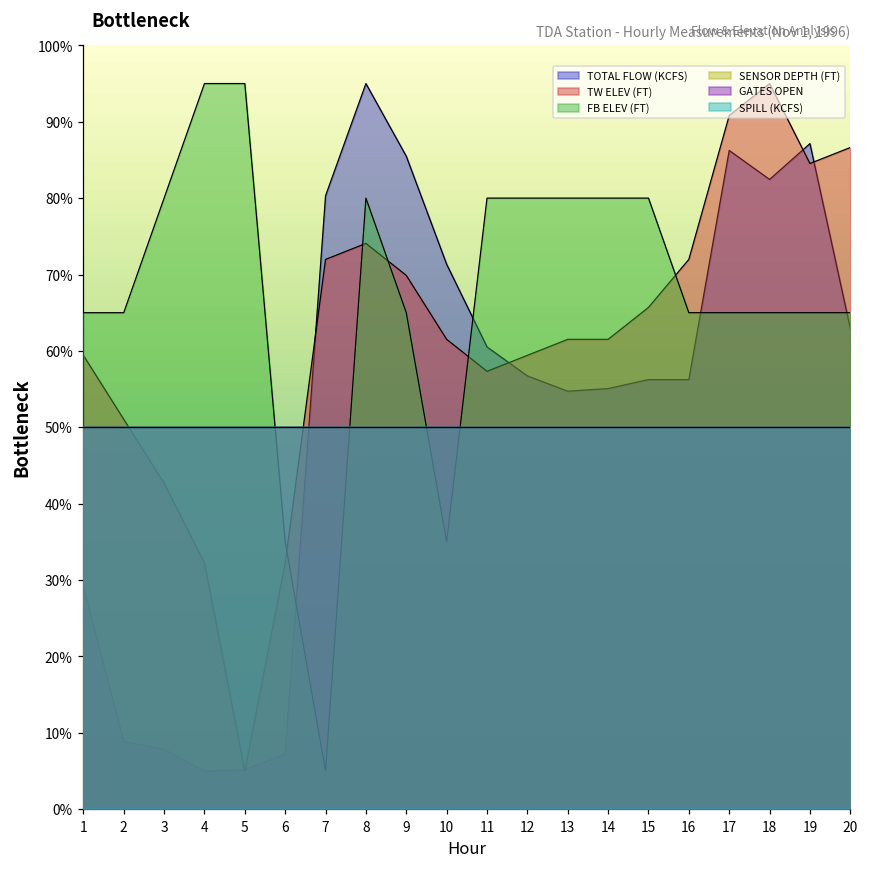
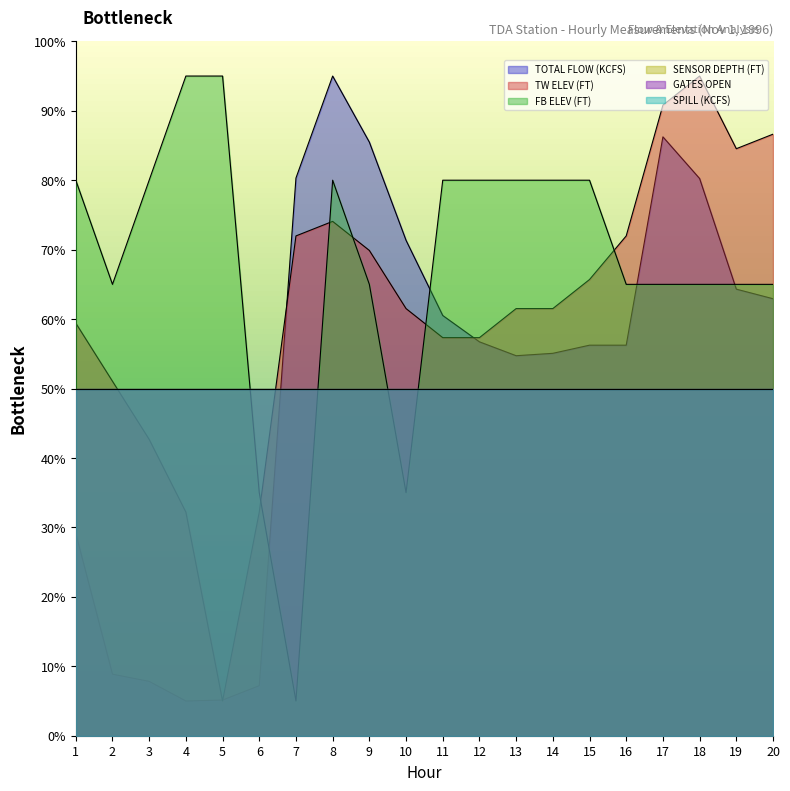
FB ELEV (FT), 1: 65% -> 80%
TW ELEV (FT), 12: 59% -> 57%
TOTAL FLOW (KCFS), 18: 82% -> 80%
TOTAL FLOW (KCFS), 19: 87% -> 64%
